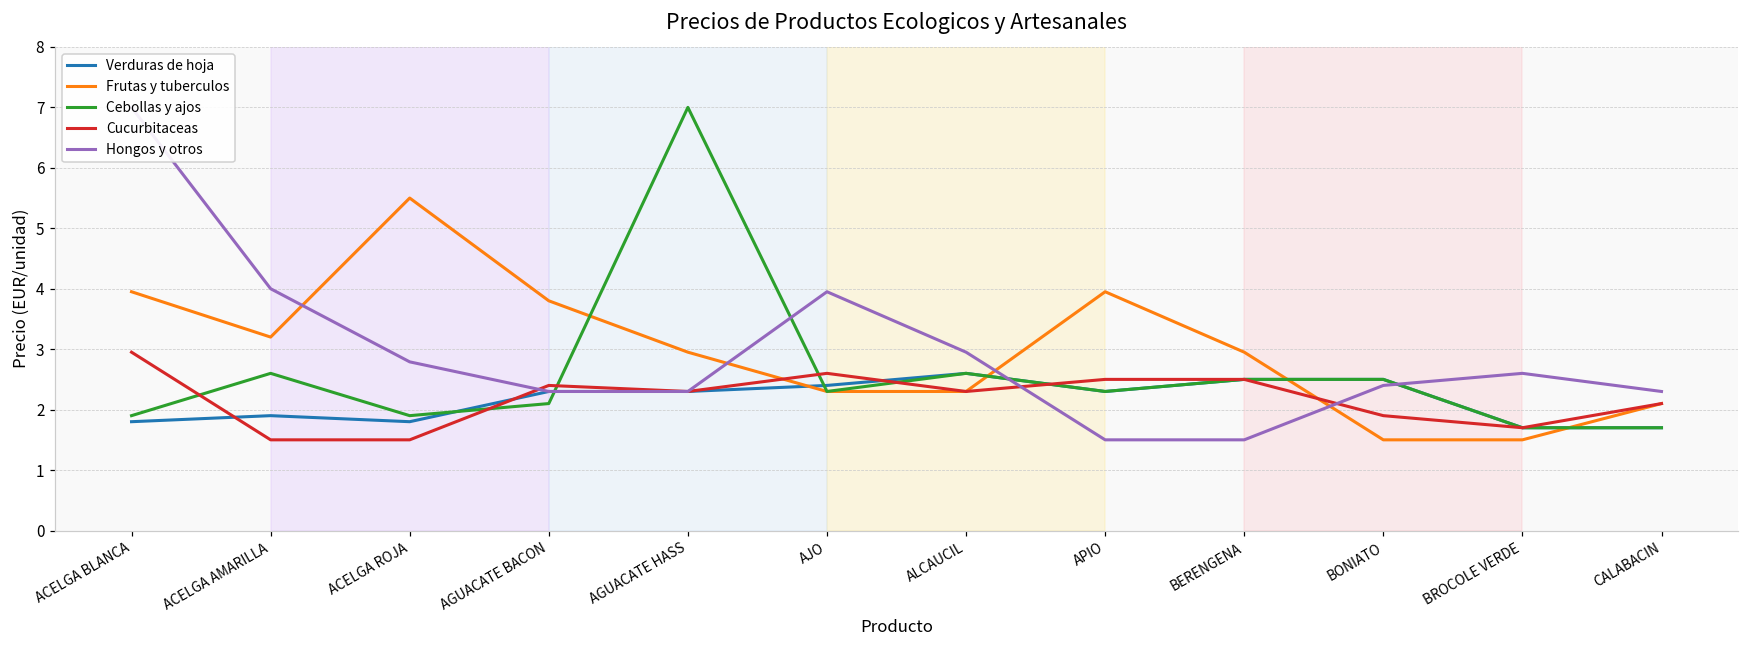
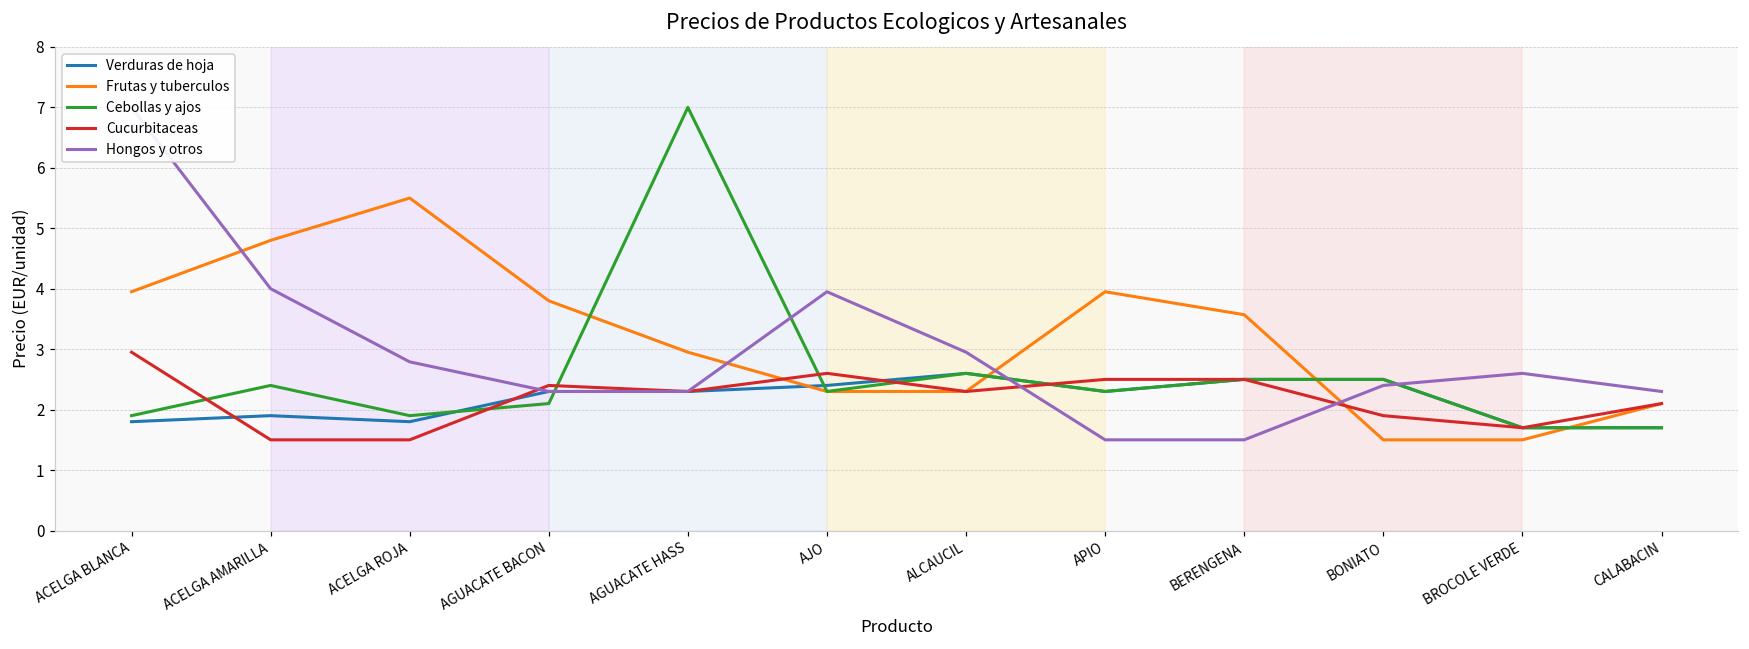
Frutas y tuberculos, ACELGA AMARILLA: 3.2 -> 4.8
Cebollas y ajos, ACELGA AMARILLA: 2.6 -> 2.4
Frutas y tuberculos, BERENGENA: 3.0 -> 3.6
